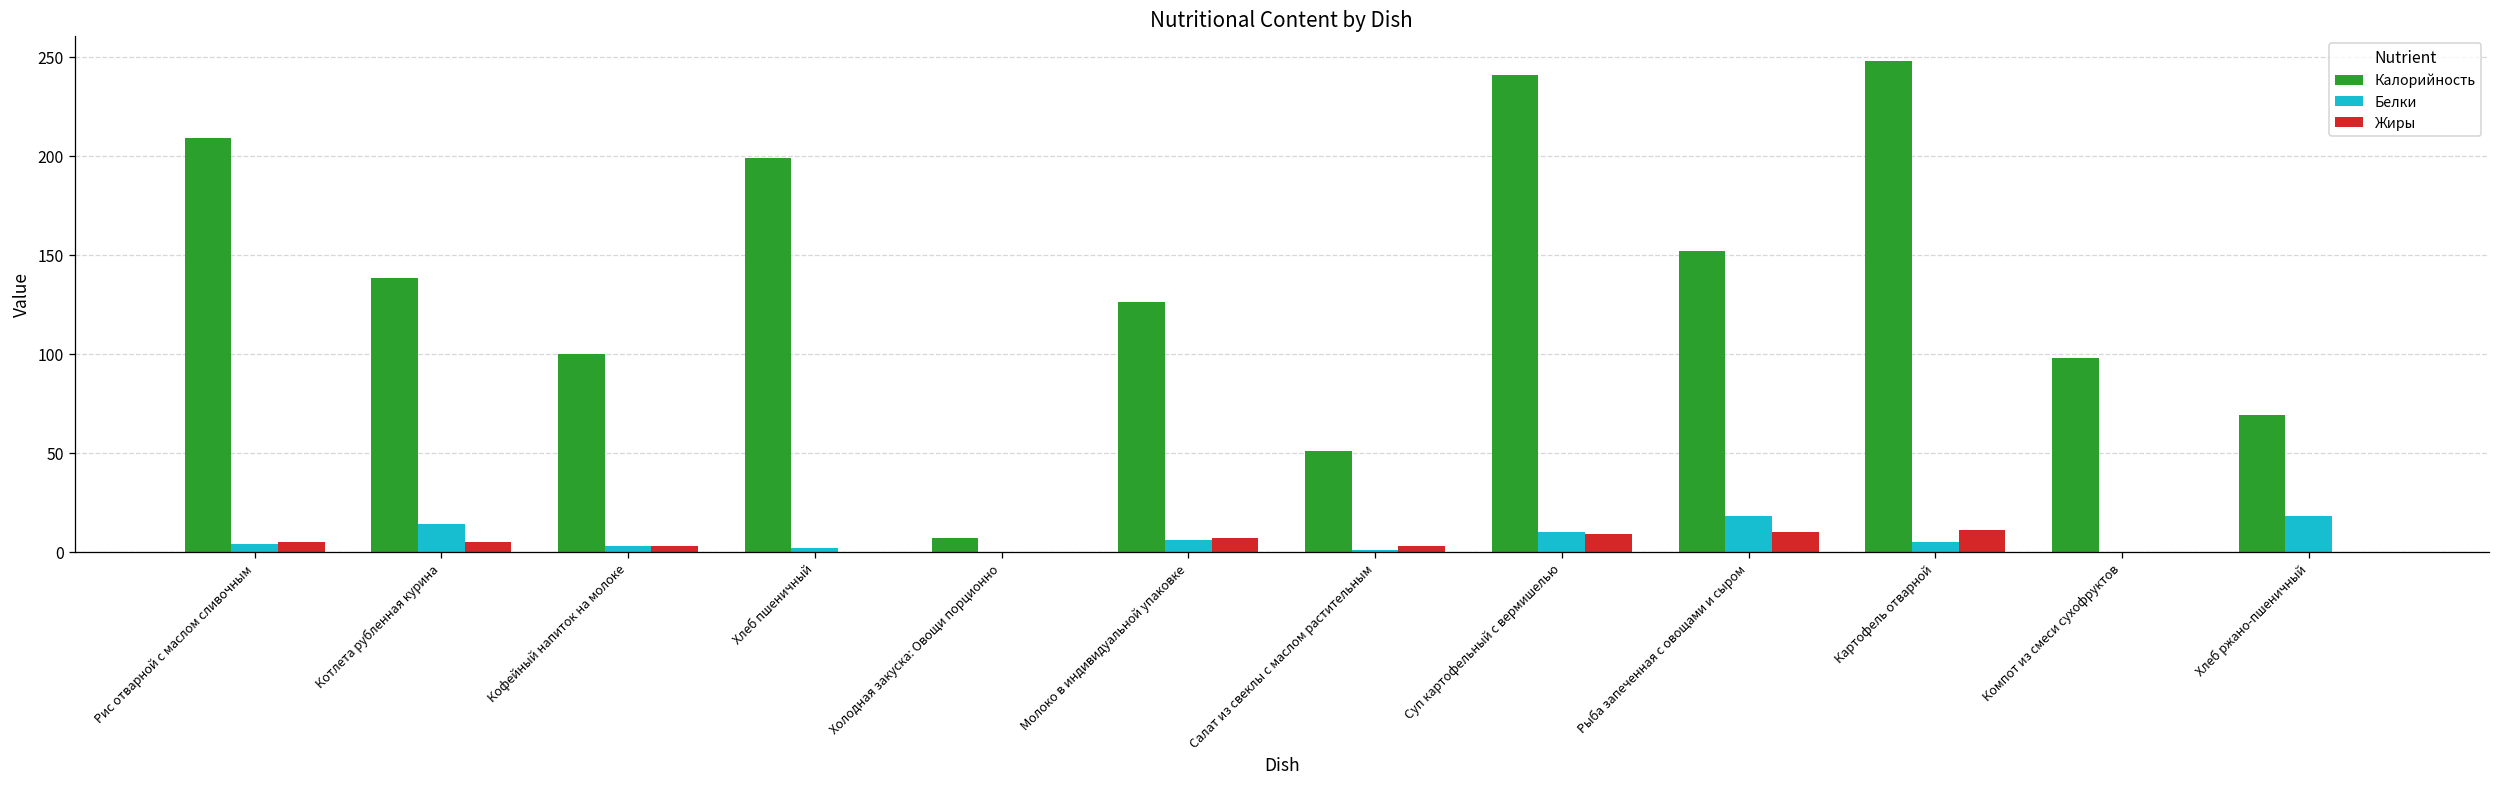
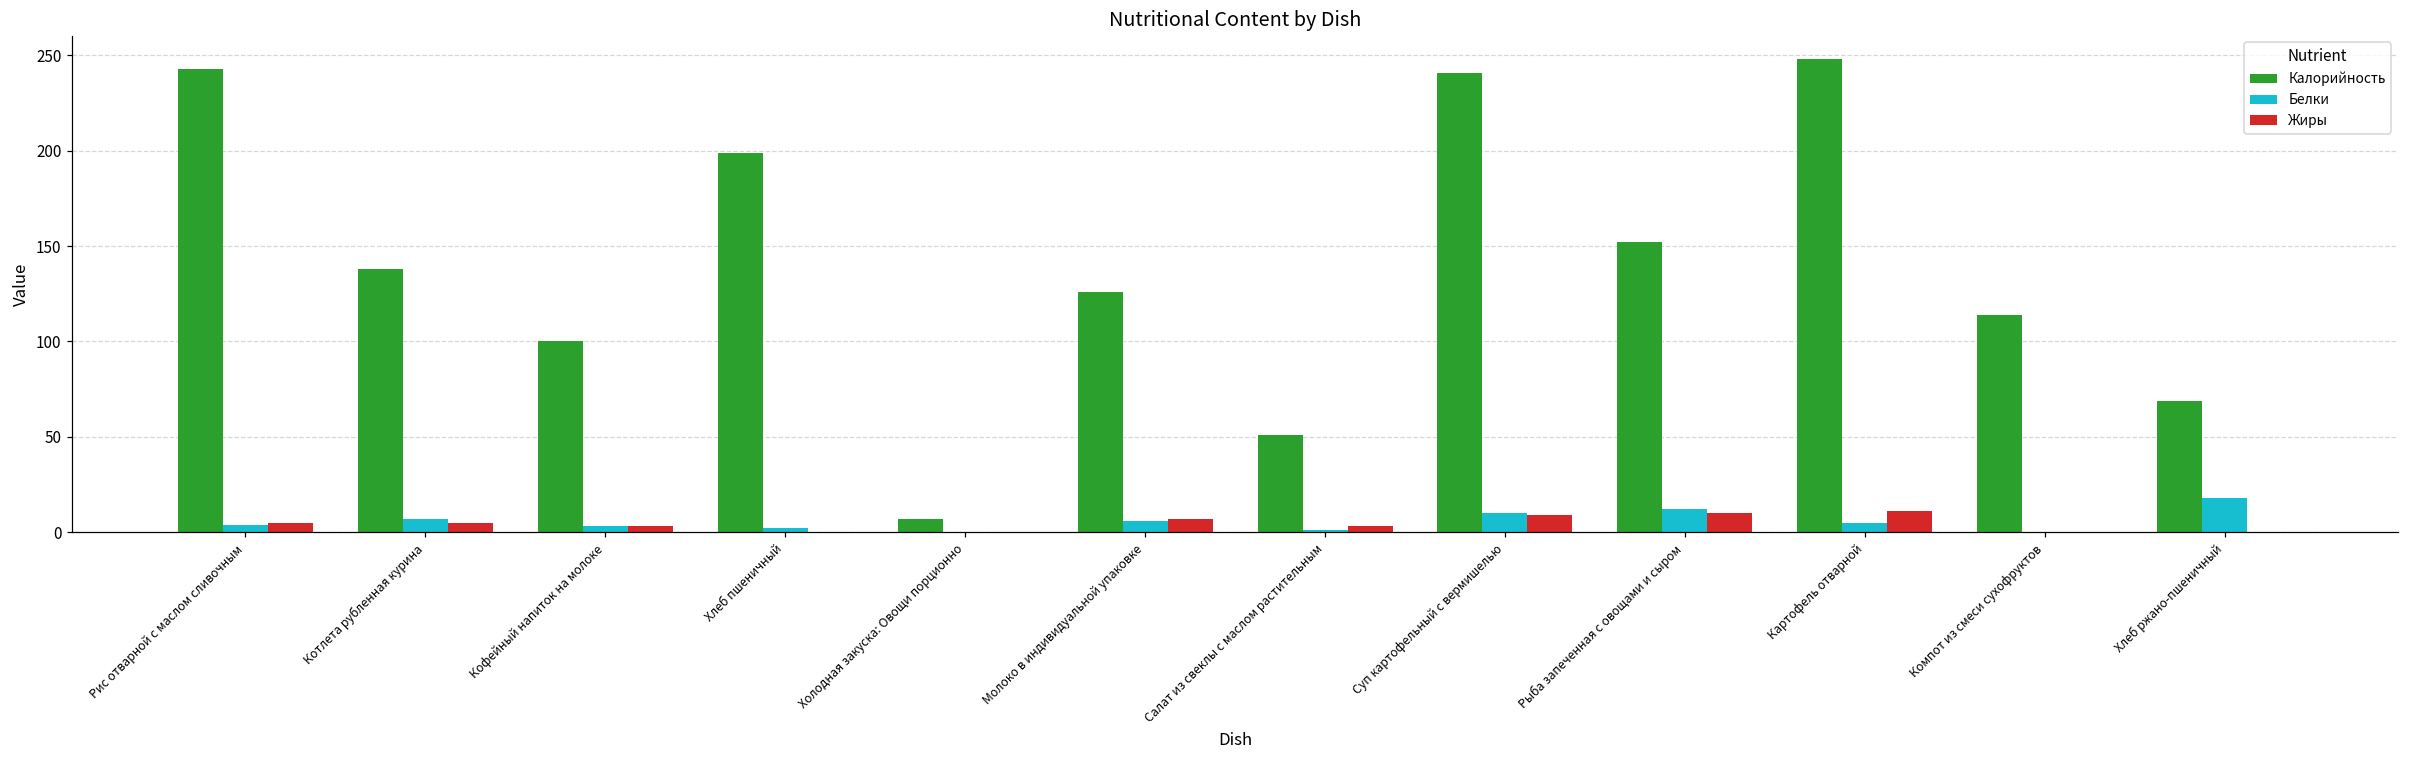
Калорийность, Рис отварной с маслом сливочным: 209 -> 243
Белки, Котлета рубленная курина: 14 -> 7
Белки, Рыба запеченная с овощами и сыром: 18 -> 12
Калорийность, Компот из смеси сухофруктов: 98 -> 114
